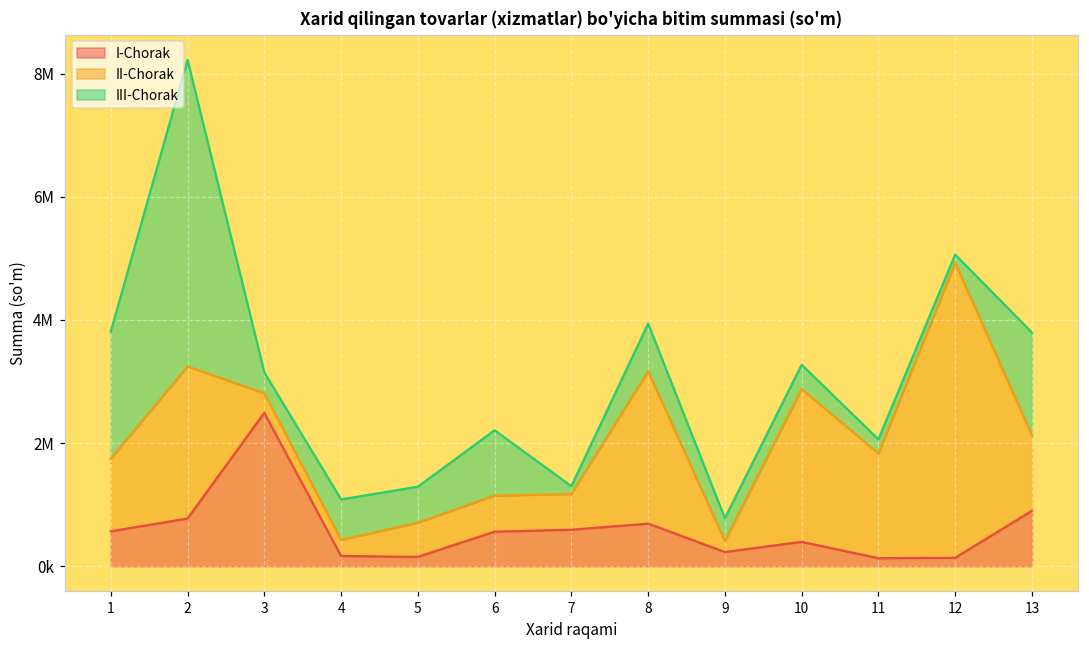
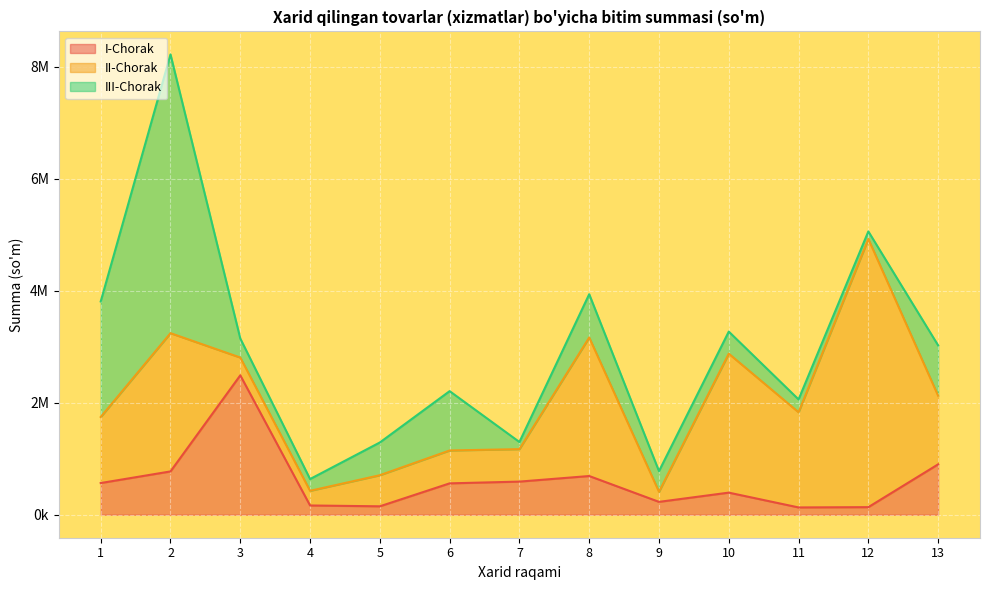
III-Chorak, 4: 700000 -> 200000
III-Chorak, 13: 1700000 -> 900000
